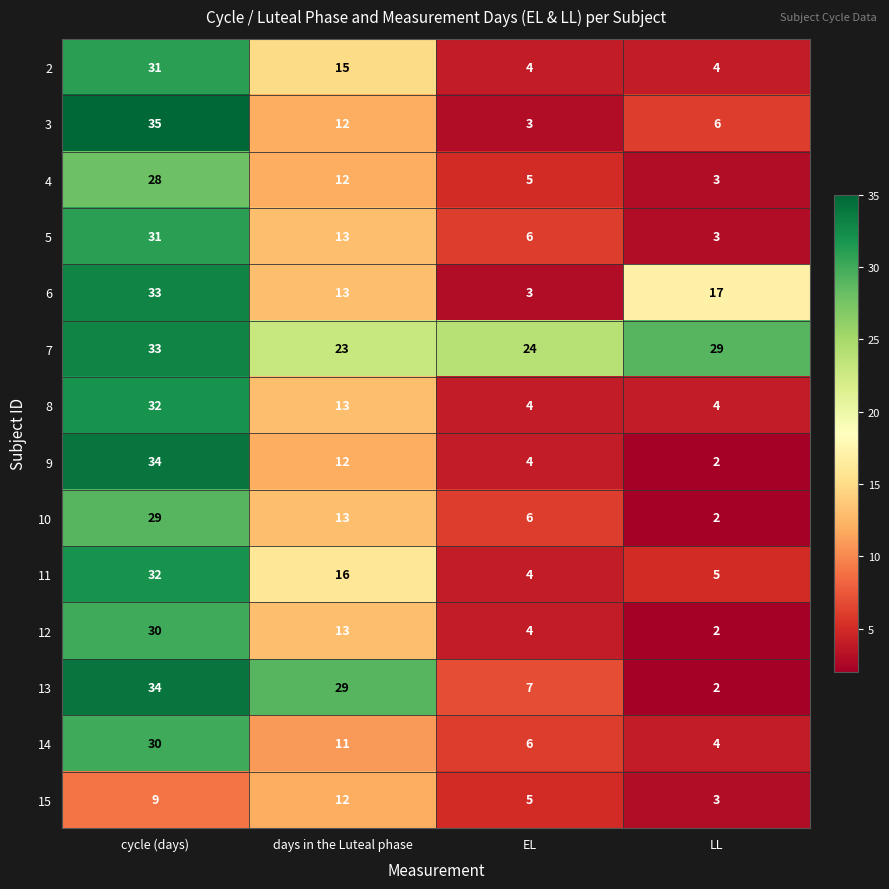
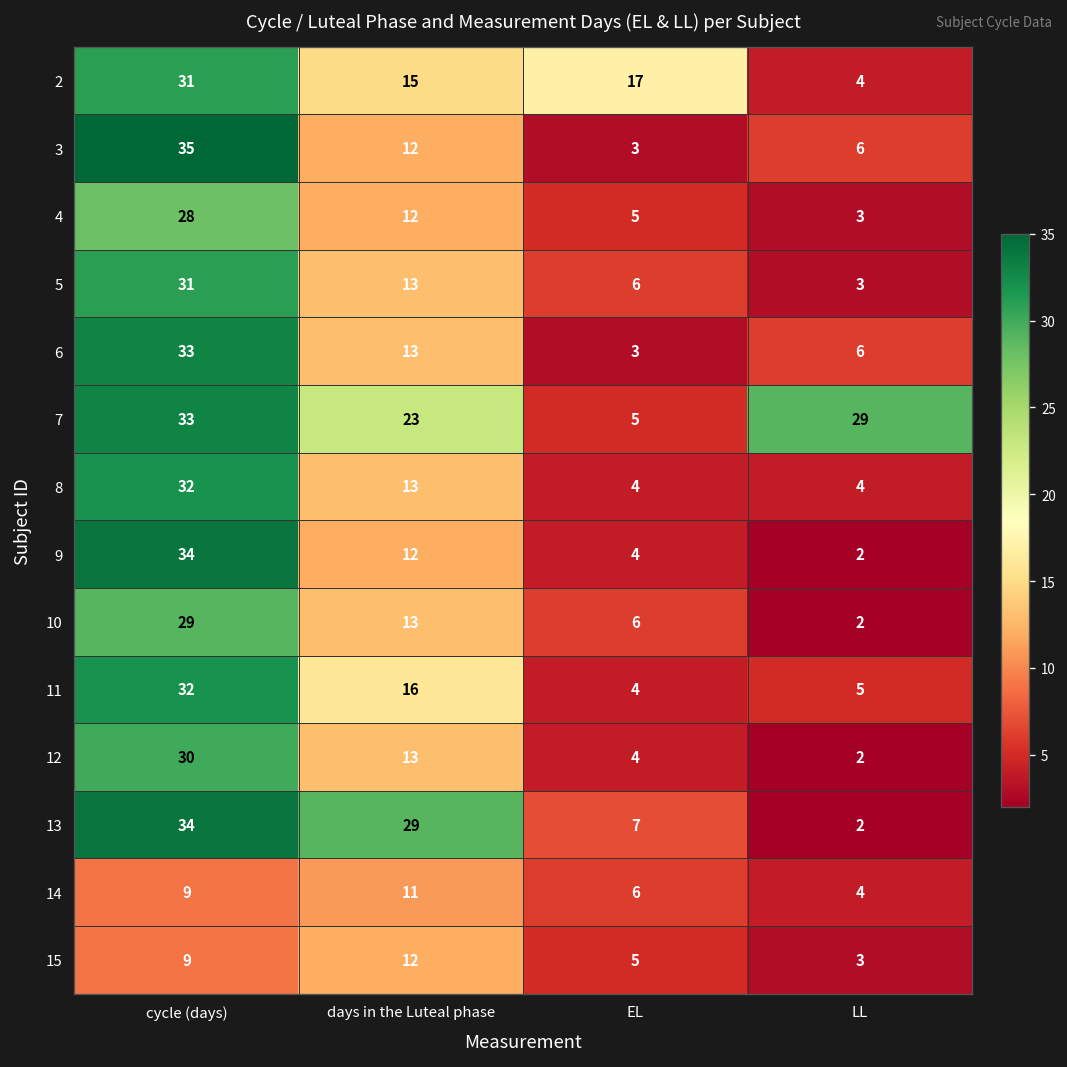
2, EL: 4 -> 17
6, LL: 17 -> 6
7, EL: 24 -> 5
14, cycle (days): 30 -> 9
